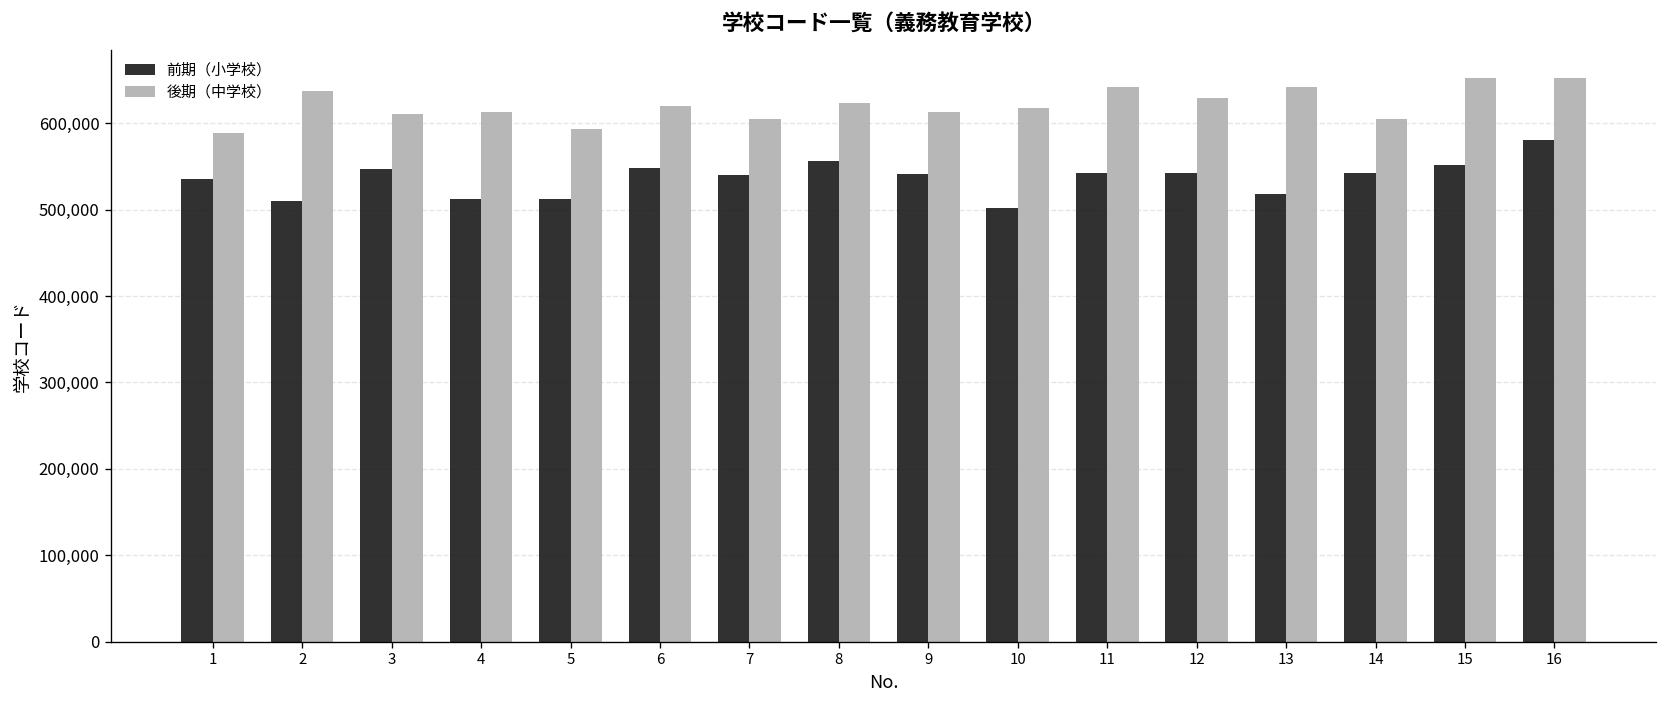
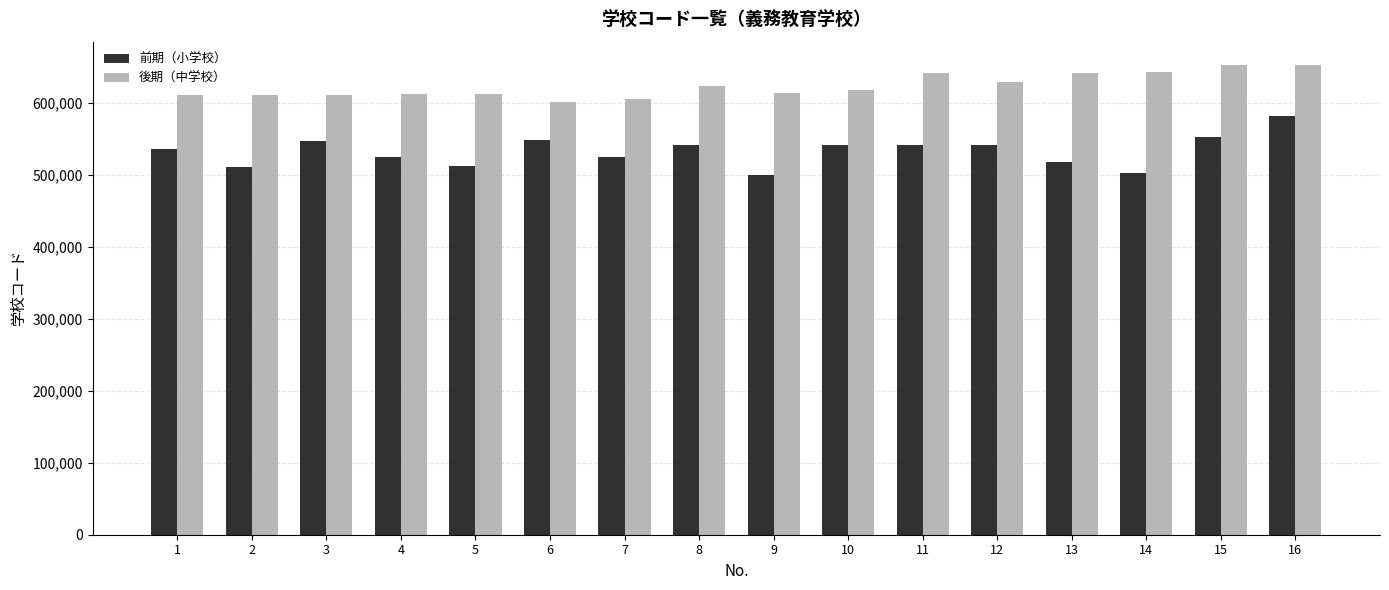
後期（中学校）, 1: 590,000 -> 610,000
後期（中学校）, 2: 640,000 -> 610,000
前期（小学校）, 4: 510,000 -> 520,000
後期（中学校）, 5: 590,000 -> 610,000
後期（中学校）, 6: 620,000 -> 600,000
前期（小学校）, 7: 540,000 -> 520,000
前期（小学校）, 8: 560,000 -> 540,000
前期（小学校）, 9: 540,000 -> 500,000
前期（小学校）, 10: 500,000 -> 540,000
前期（小学校）, 14: 540,000 -> 500,000
後期（中学校）, 14: 600,000 -> 640,000
